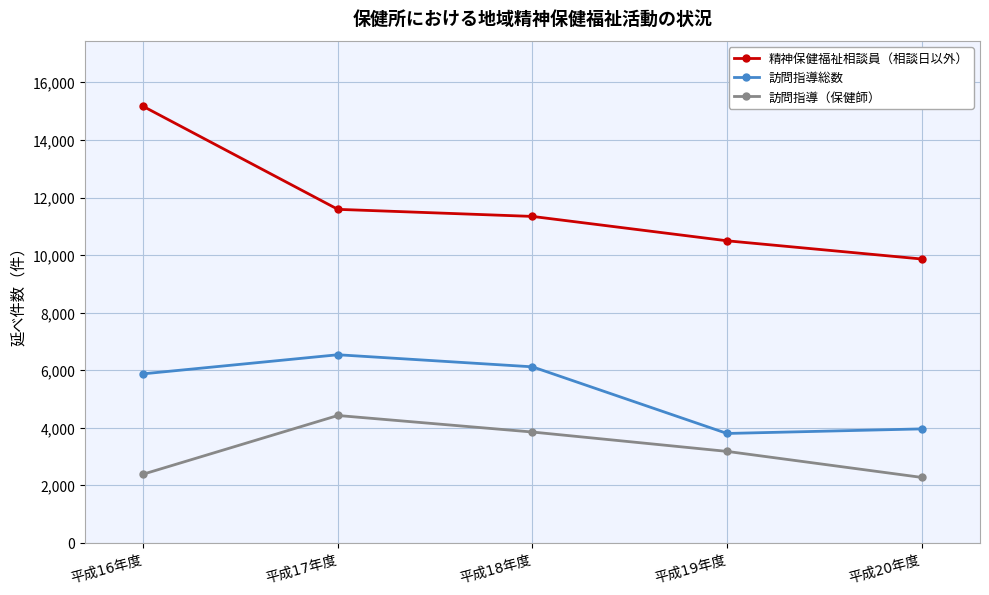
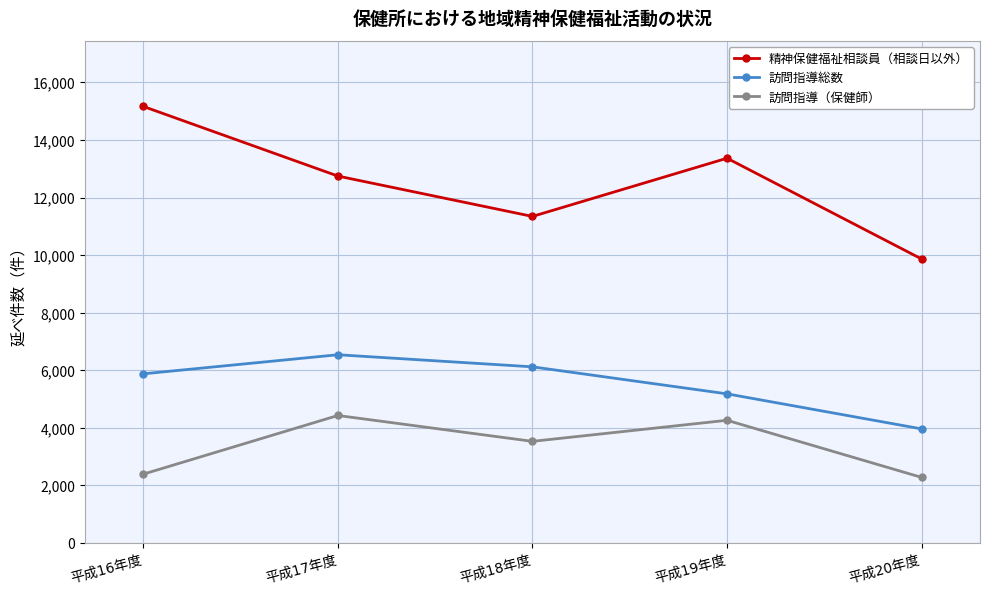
精神保健福祉相談員（相談日以外）, 平成17年度: 11,600 -> 12,700
訪問指導（保健師）, 平成18年度: 3,900 -> 3,500
精神保健福祉相談員（相談日以外）, 平成19年度: 10,500 -> 13,400
訪問指導総数, 平成19年度: 3,800 -> 5,200
訪問指導（保健師）, 平成19年度: 3,200 -> 4,300
